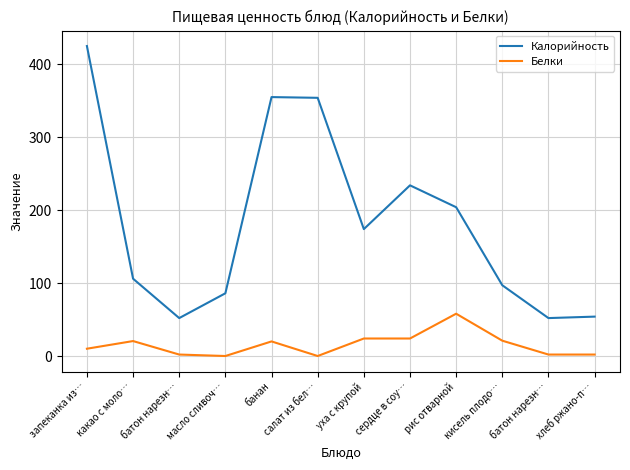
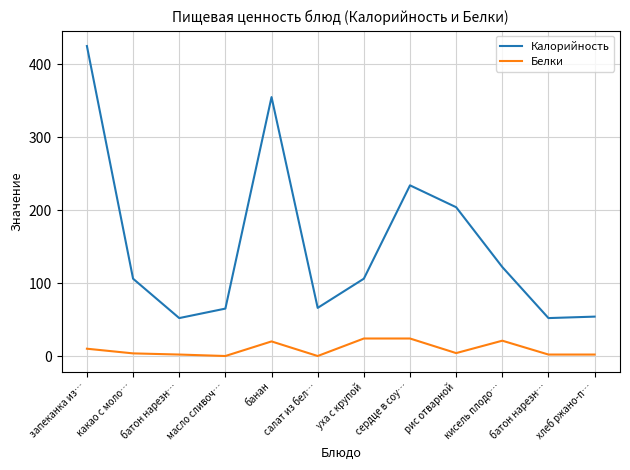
Белки, какао с моло…: 20 -> 0
Калорийность, масло сливоч…: 90 -> 70
Калорийность, салат из бел…: 350 -> 70
Калорийность, уха с крупой: 170 -> 110
Белки, рис отварной: 60 -> 0
Калорийность, кисель плодо…: 100 -> 120
